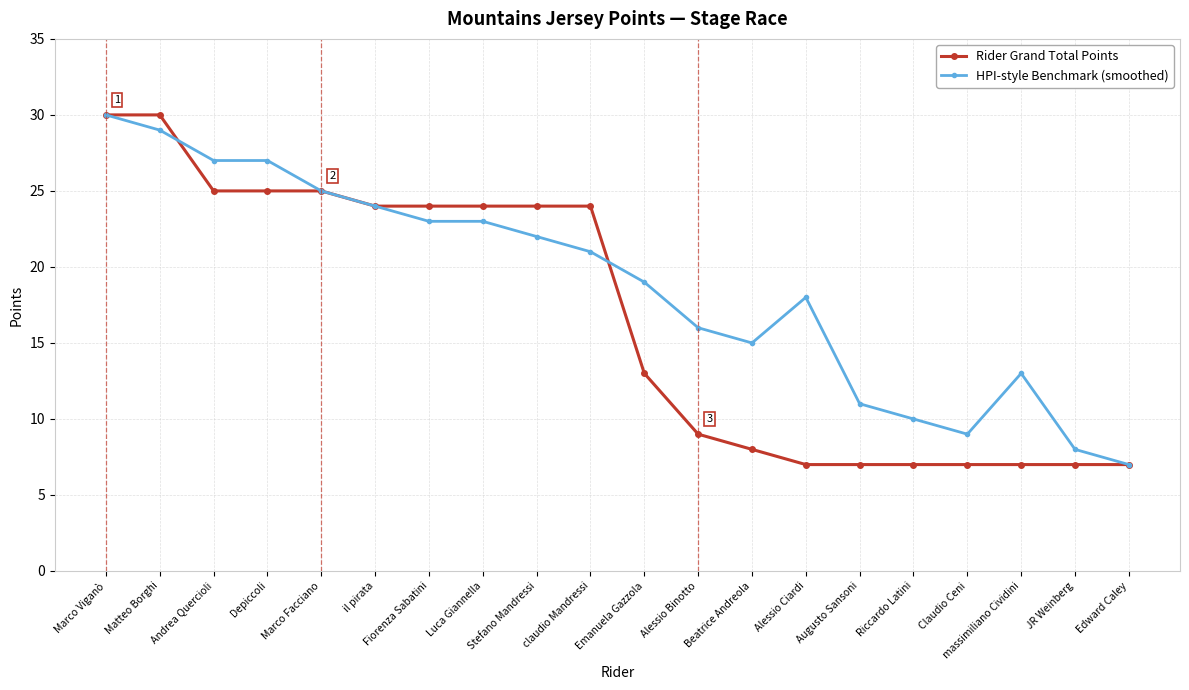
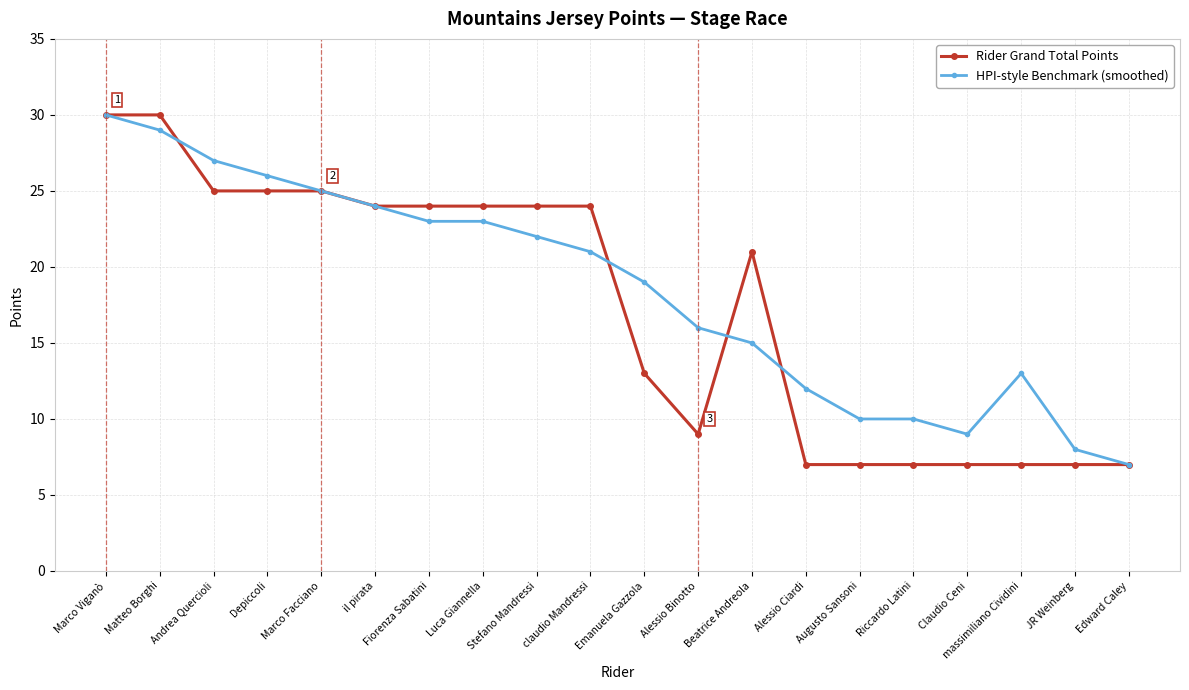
HPI-style Benchmark (smoothed), Depiccoli: 27 -> 26
Rider Grand Total Points, Beatrice Andreola: 8 -> 21
HPI-style Benchmark (smoothed), Alessio Ciardi: 18 -> 12
HPI-style Benchmark (smoothed), Augusto Sansoni: 11 -> 10
